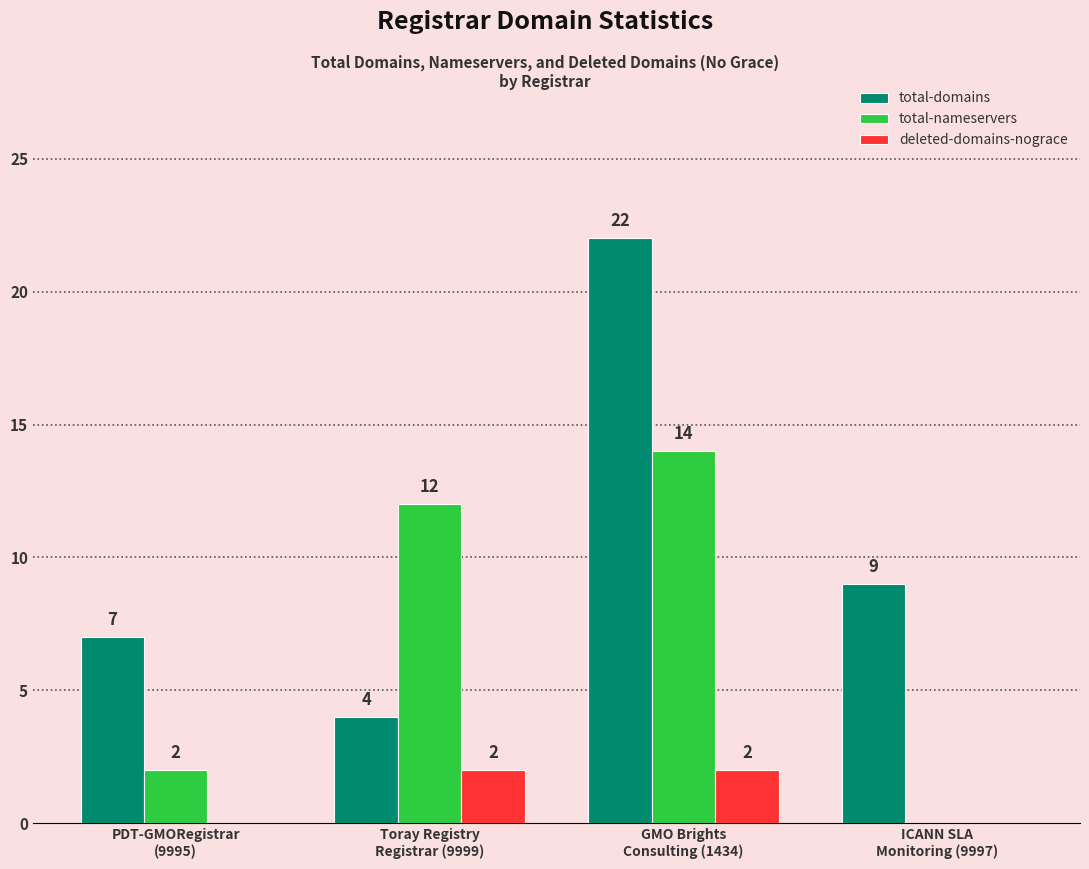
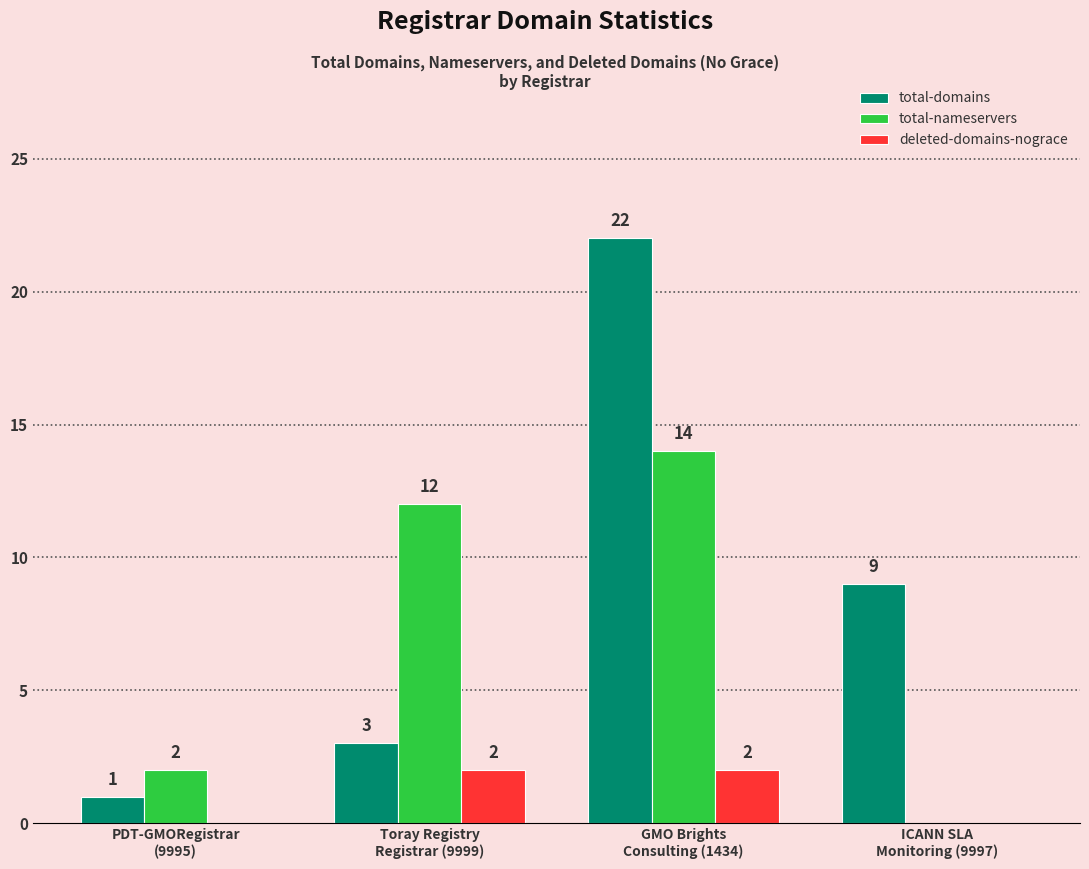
total-domains, PDT-GMORegistrar (9995): 7 -> 1
total-domains, Toray Registry Registrar (9999): 4 -> 3
